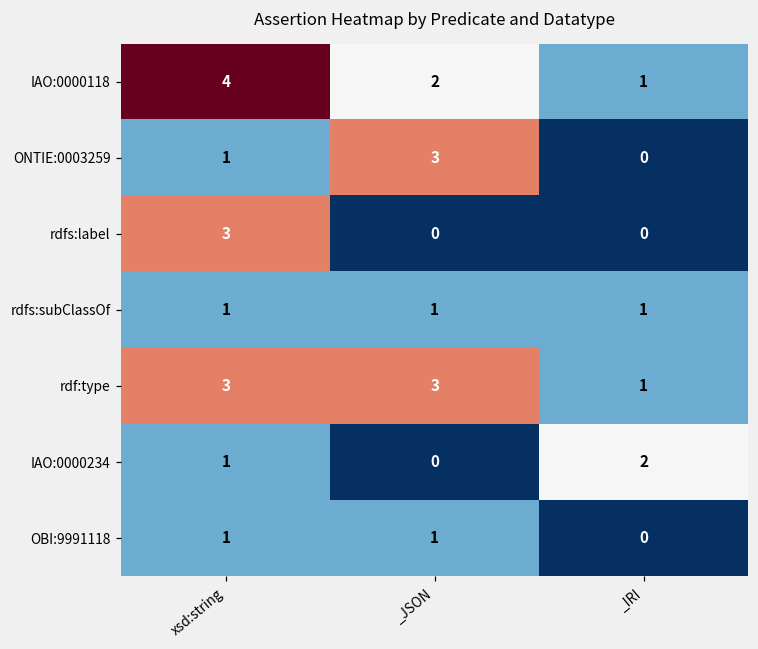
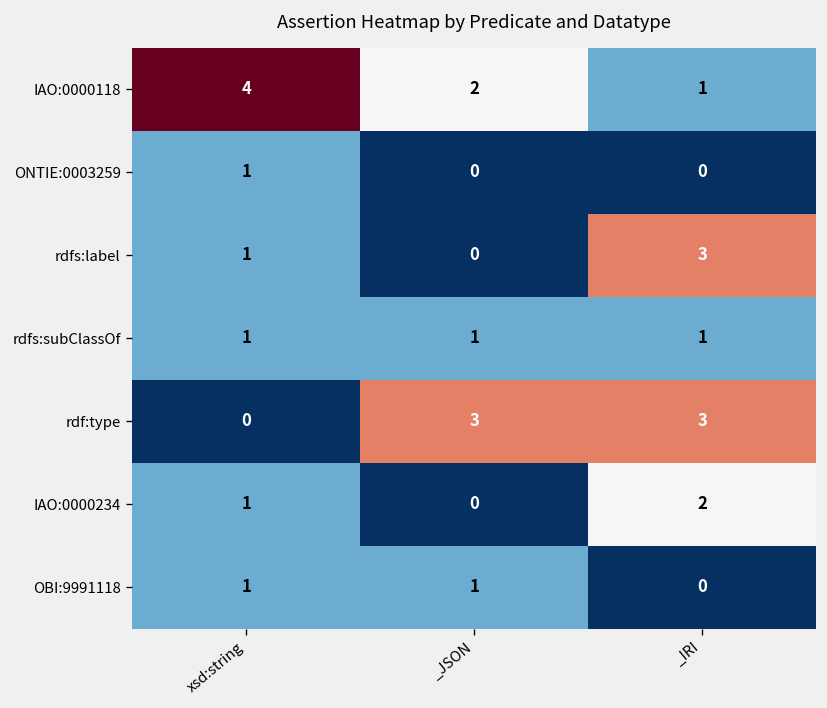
ONTIE:0003259, _JSON: 3 -> 0
rdfs:label, xsd:string: 3 -> 1
rdfs:label, _IRI: 0 -> 3
rdf:type, xsd:string: 3 -> 0
rdf:type, _IRI: 1 -> 3
